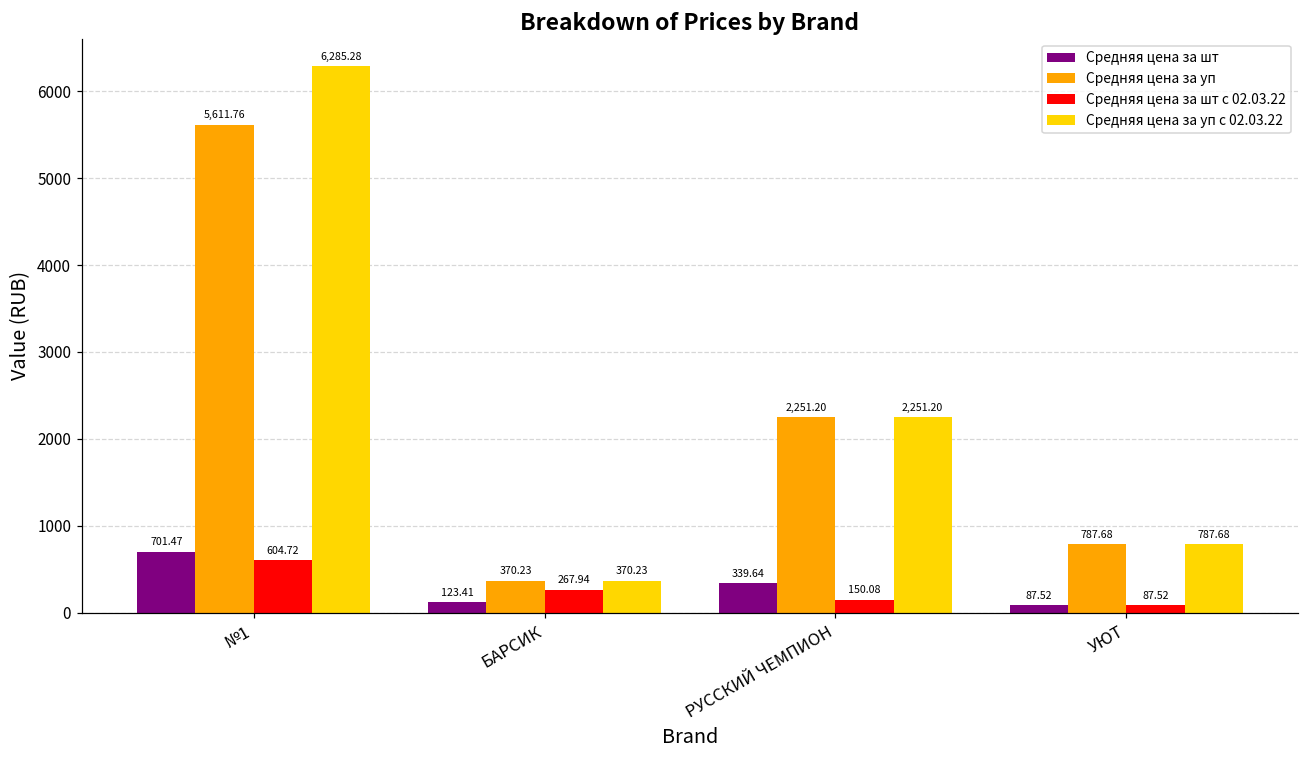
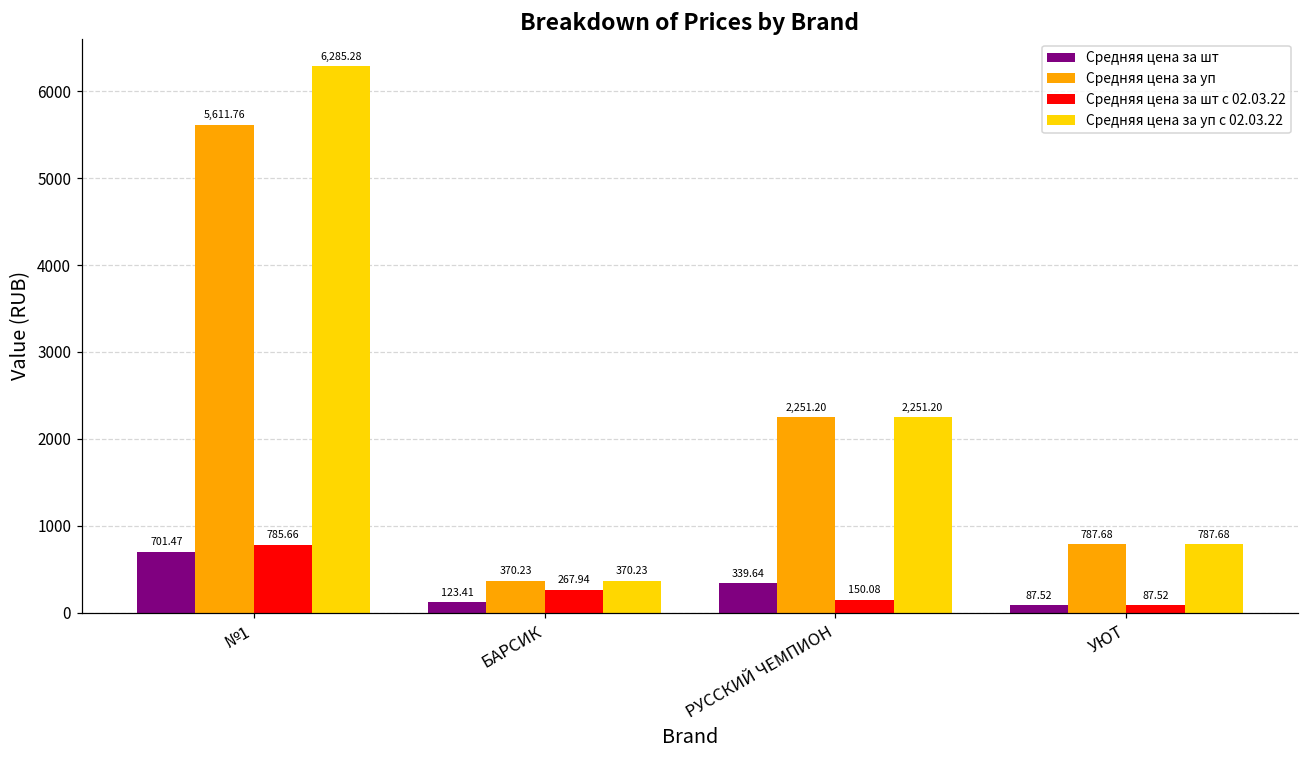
Средняя цена за шт с 02.03.22, №1: 604.72 -> 785.66
